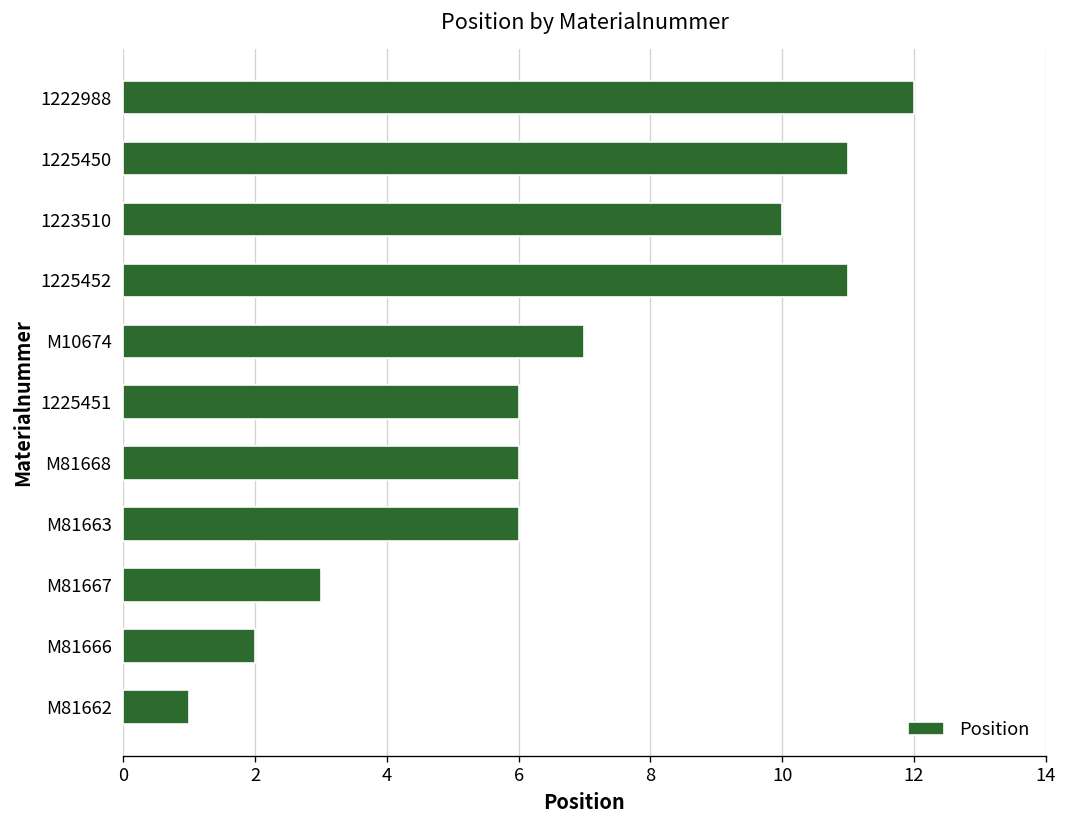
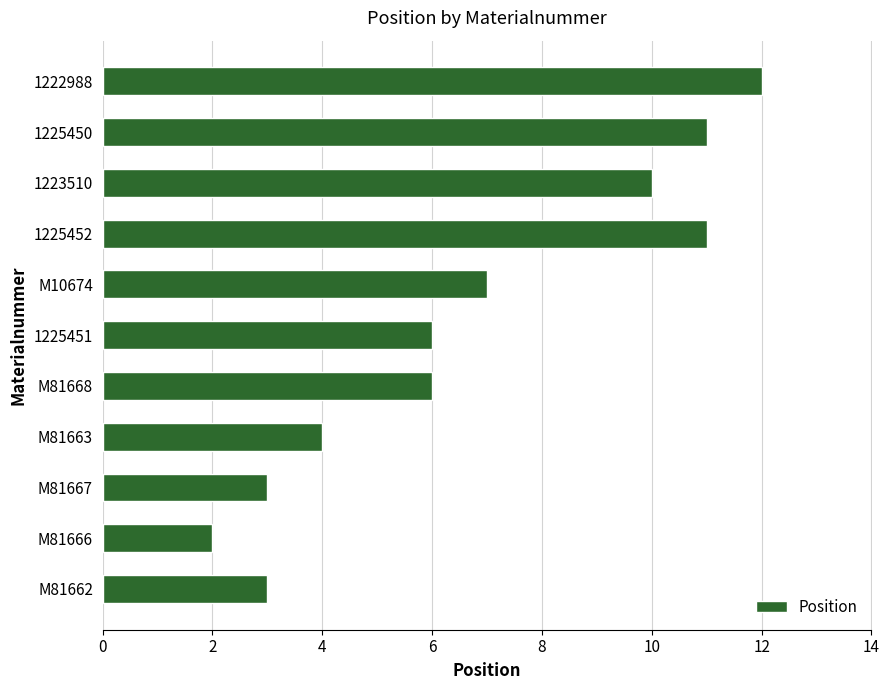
M81663: 6 -> 4
M81662: 1 -> 3
